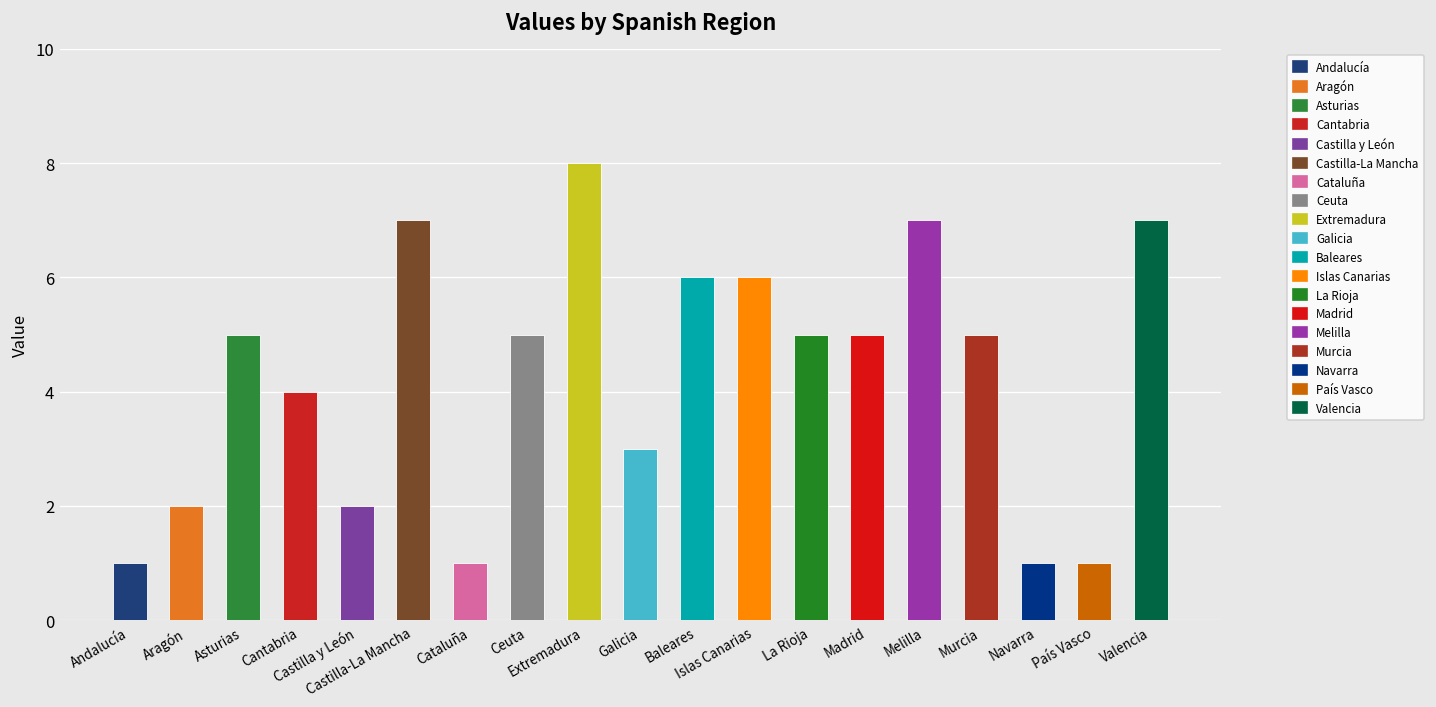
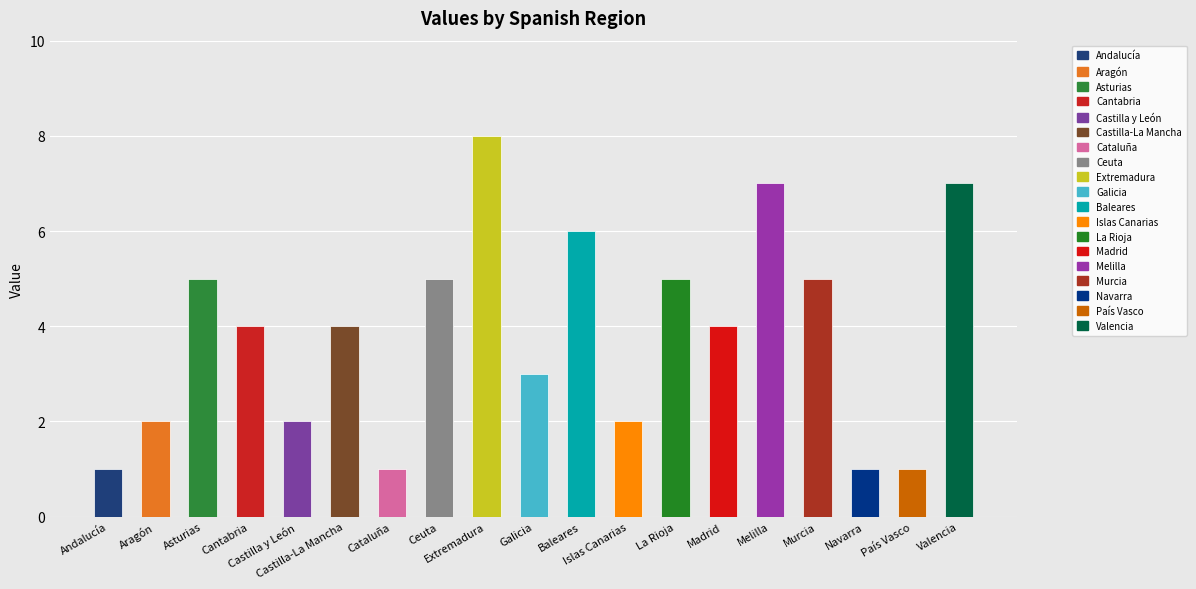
Castilla-La Mancha: 7 -> 4
Islas Canarias: 6 -> 2
Madrid: 5 -> 4
